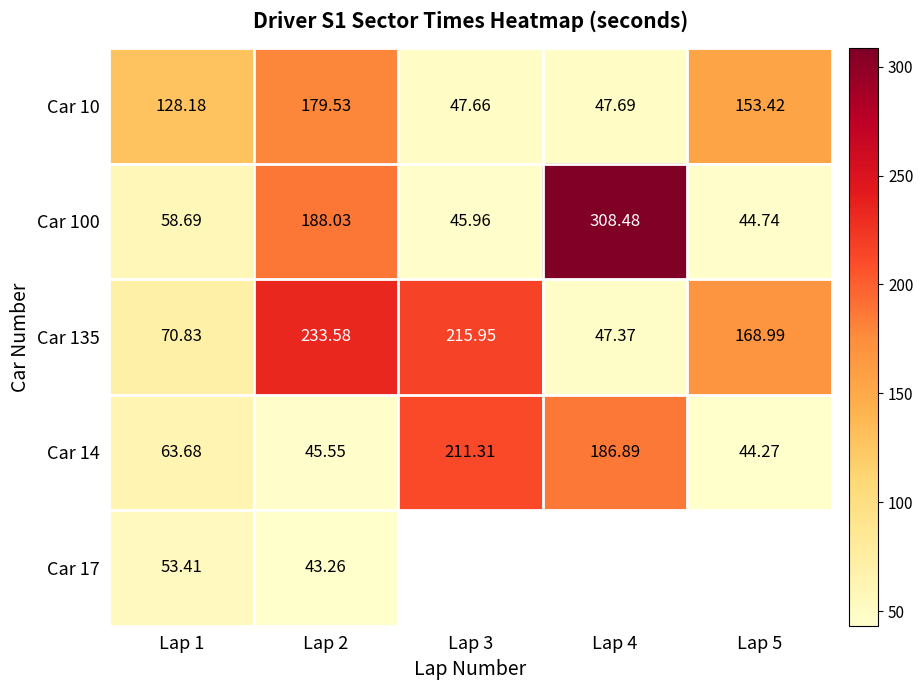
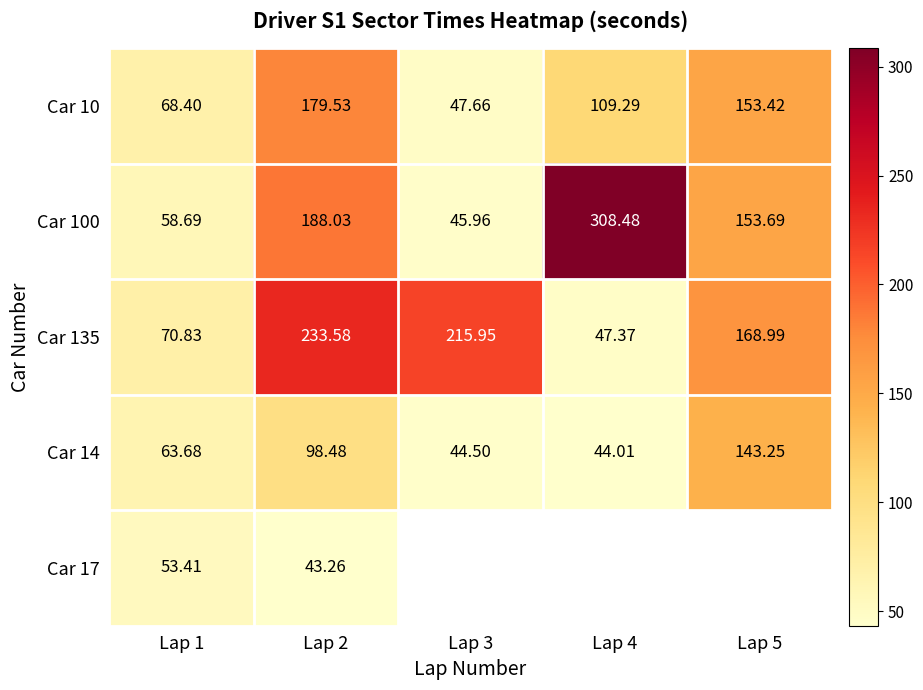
Car 10, Lap 1: 128.18 -> 68.40
Car 10, Lap 4: 47.69 -> 109.29
Car 100, Lap 5: 44.74 -> 153.69
Car 14, Lap 2: 45.55 -> 98.48
Car 14, Lap 3: 211.31 -> 44.50
Car 14, Lap 4: 186.89 -> 44.01
Car 14, Lap 5: 44.27 -> 143.25
